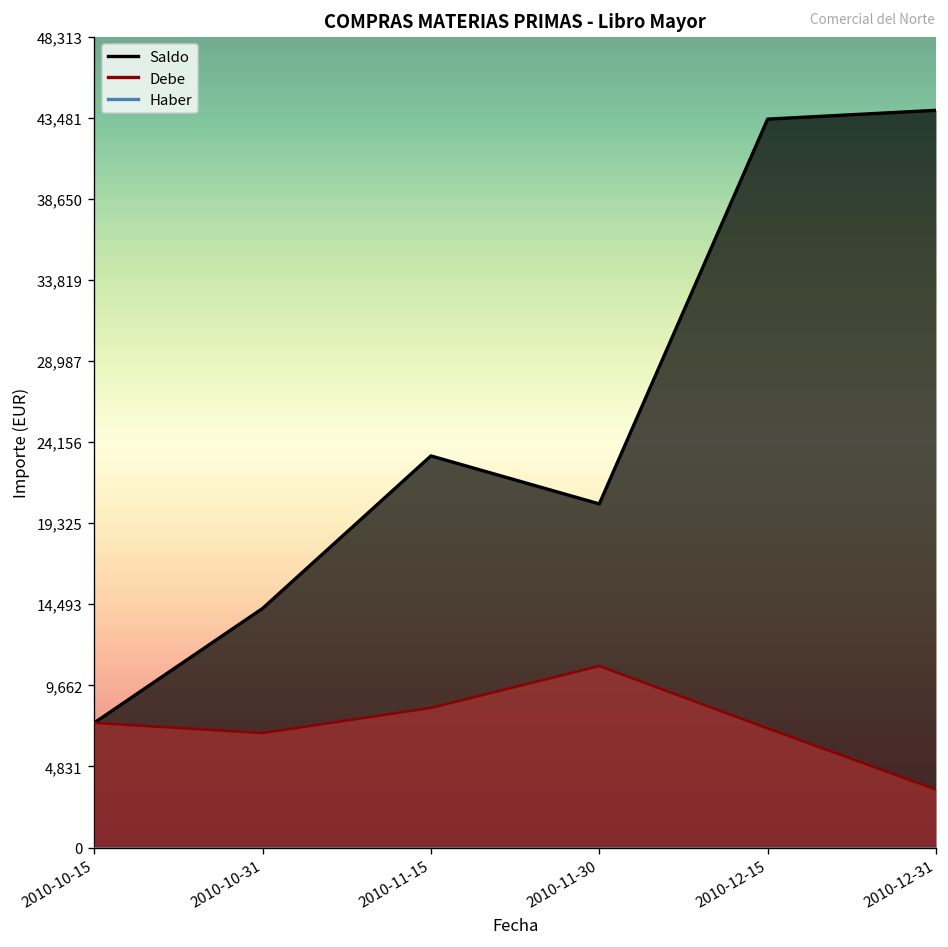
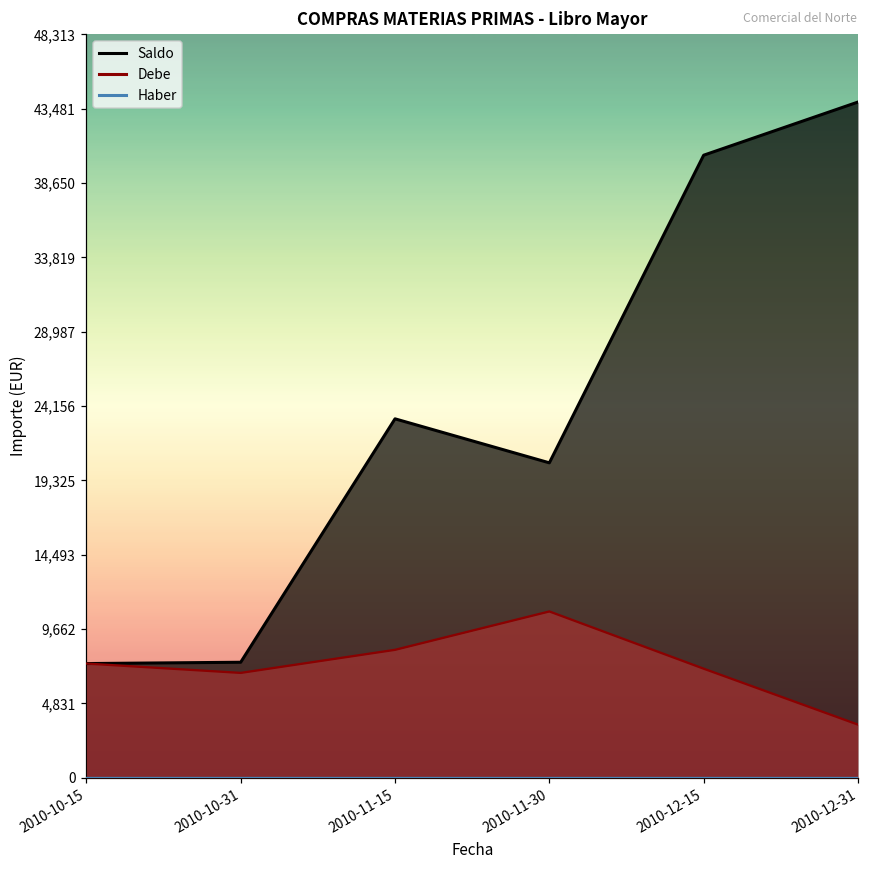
Saldo, 2010-10-31: 14,200 -> 7,500
Saldo, 2010-12-15: 43,400 -> 40,500
